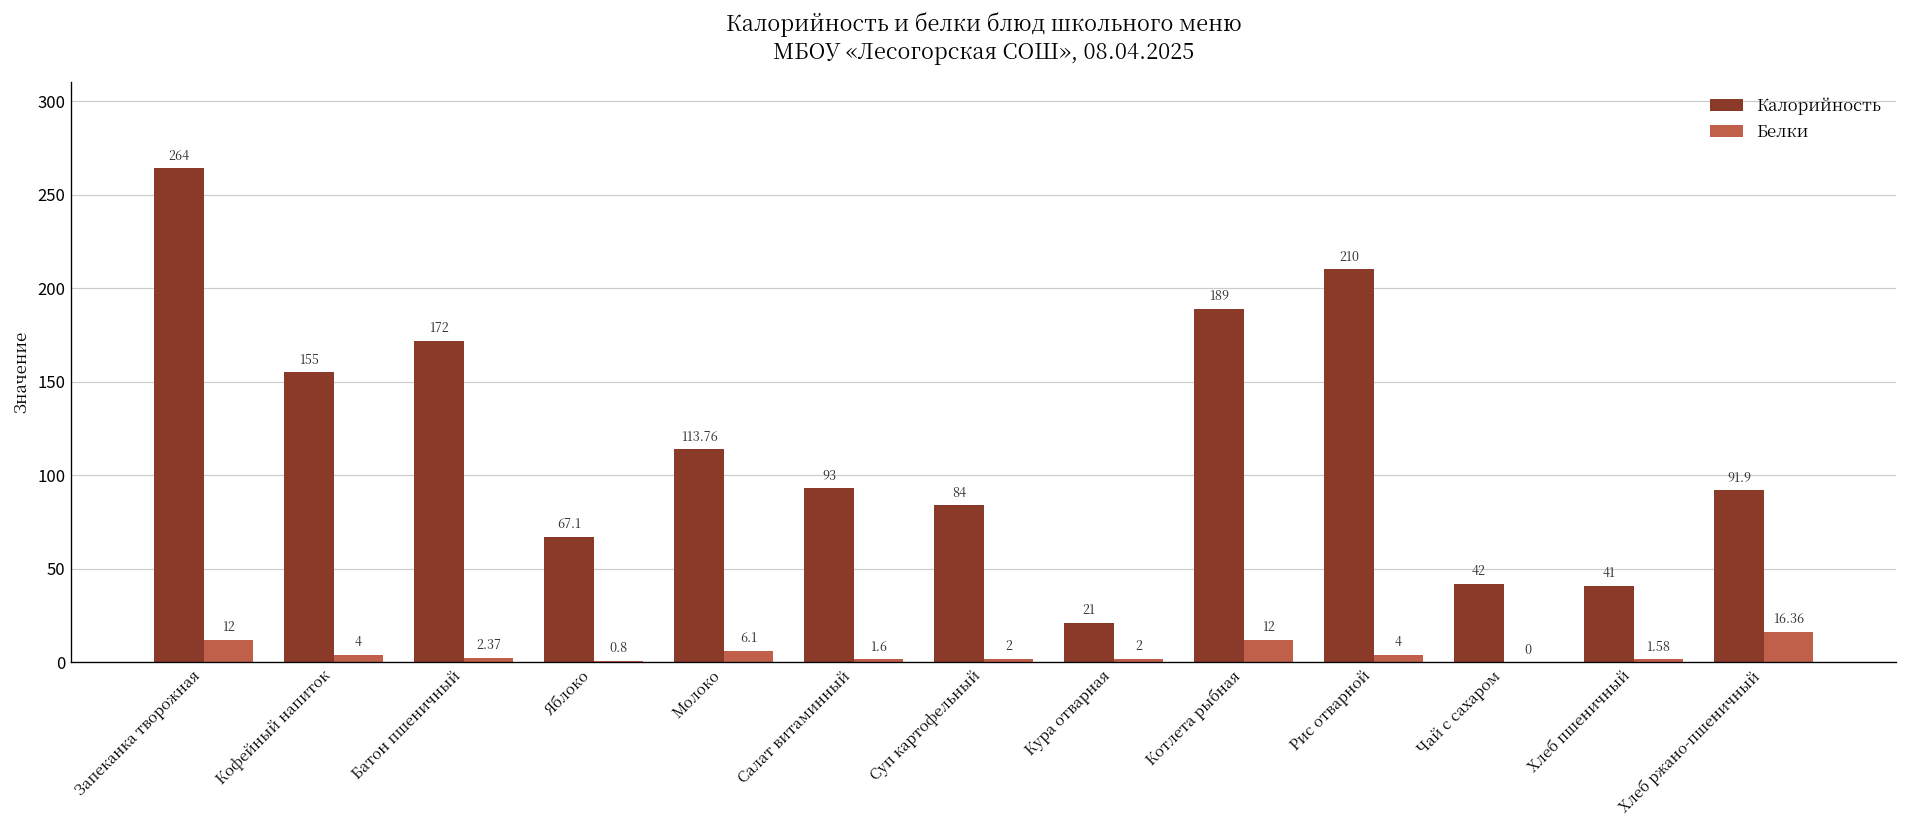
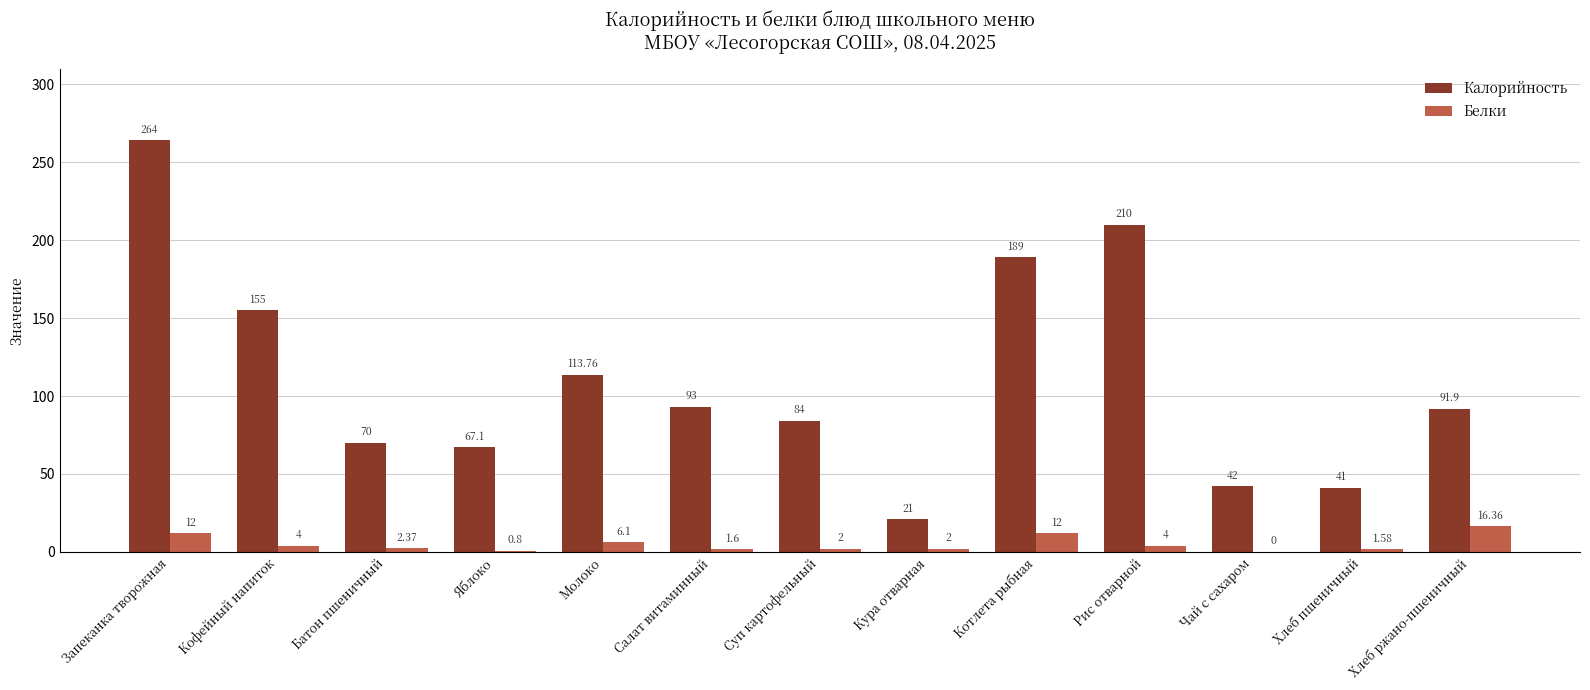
Калорийность, Батон пшеничный: 172 -> 70
